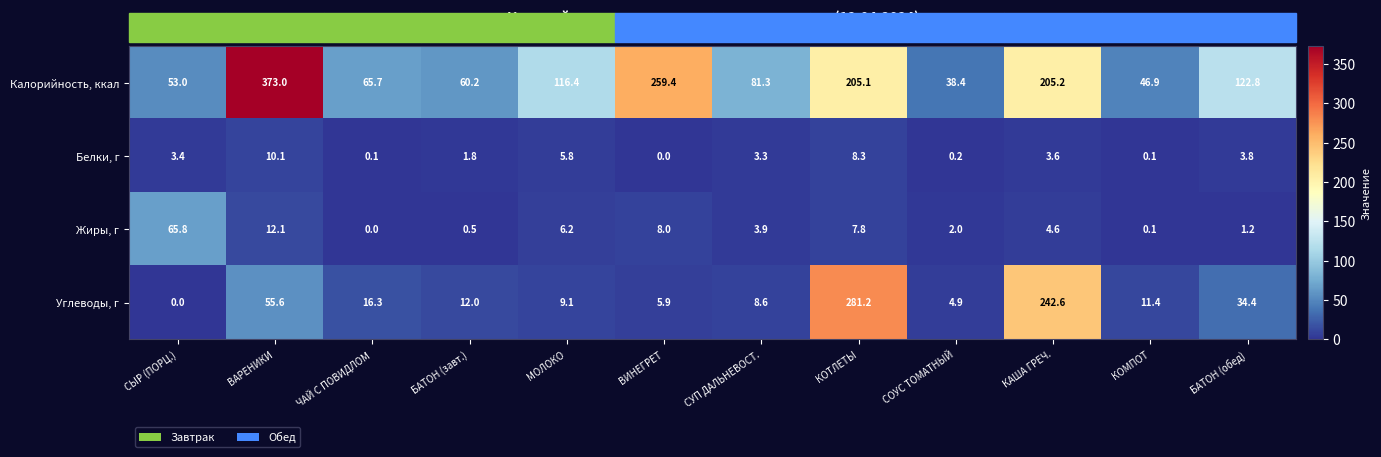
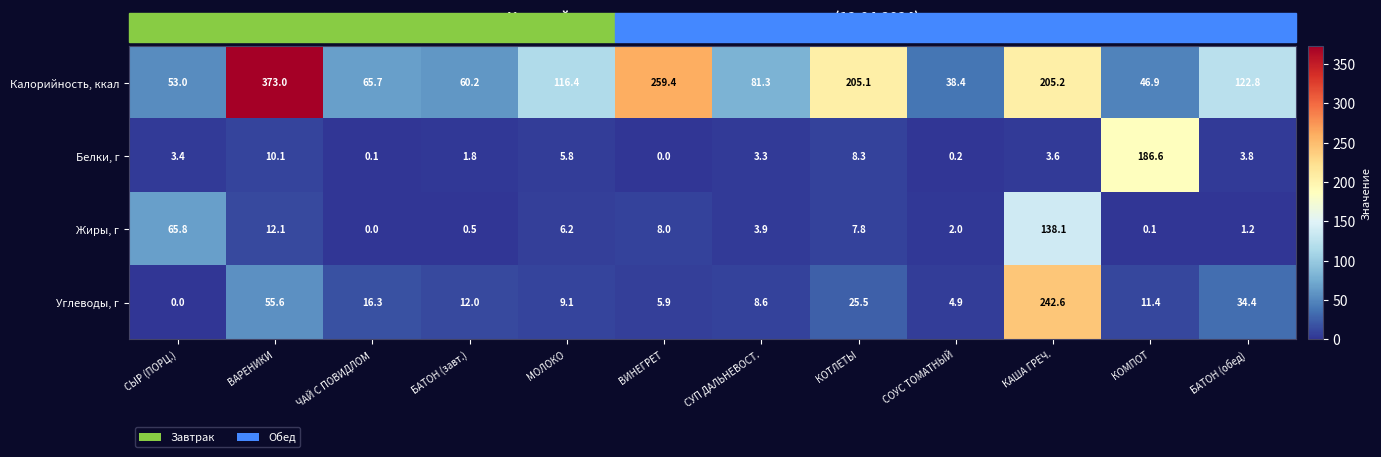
Белки, г, КОМПОТ: 0.1 -> 186.6
Жиры, г, КАША ГРЕЧ.: 4.6 -> 138.1
Углеводы, г, КОТЛЕТЫ: 281.2 -> 25.5
